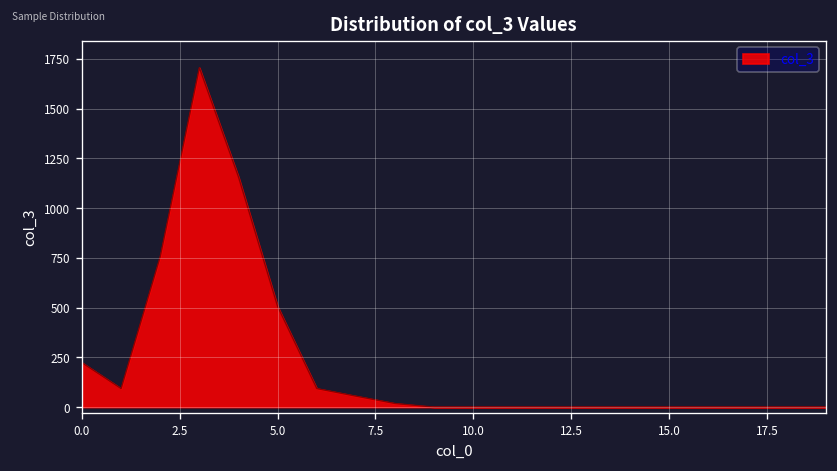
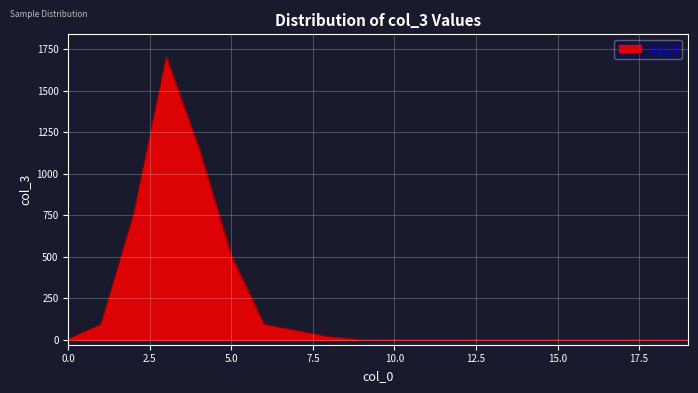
0.0: 220 -> 10
